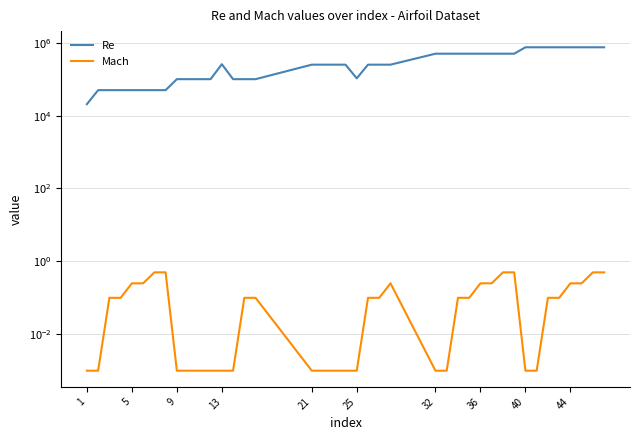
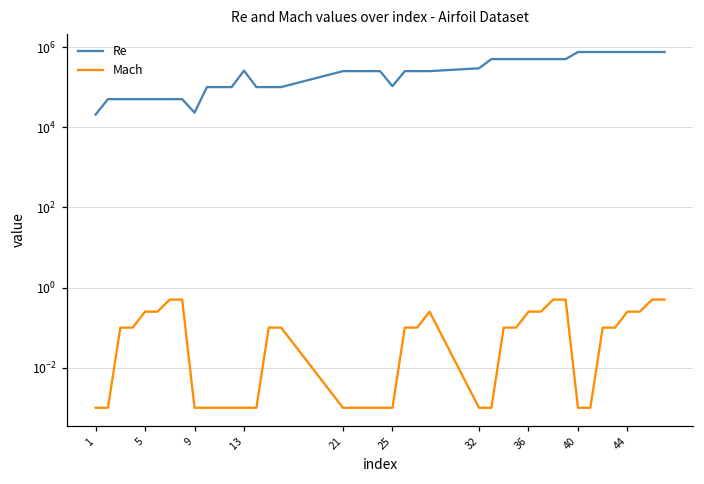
Re, 9: 100000 -> 20000
Re, 32: 500000 -> 300000
